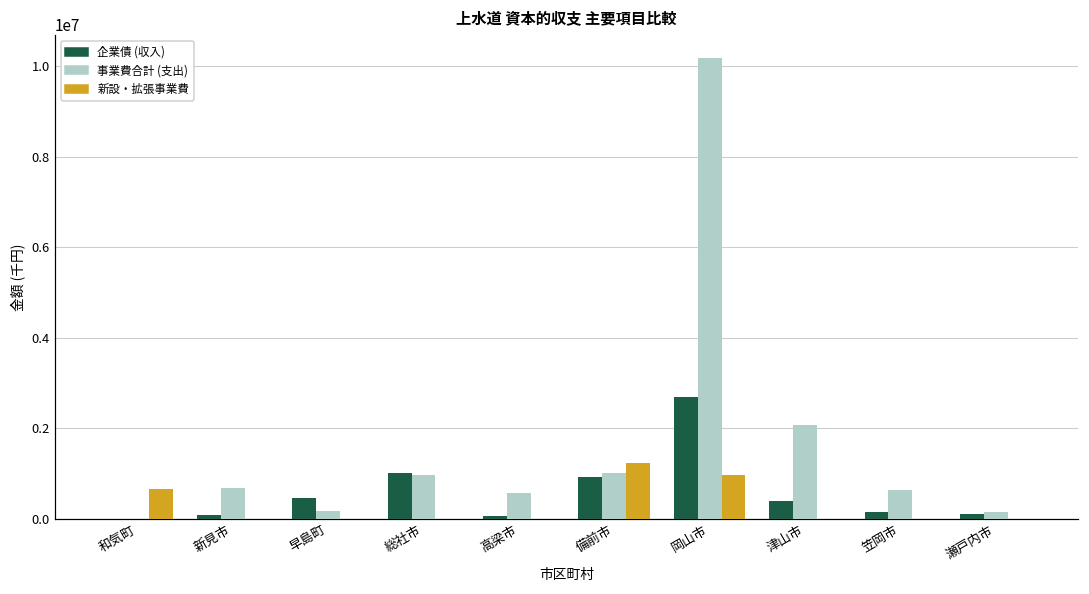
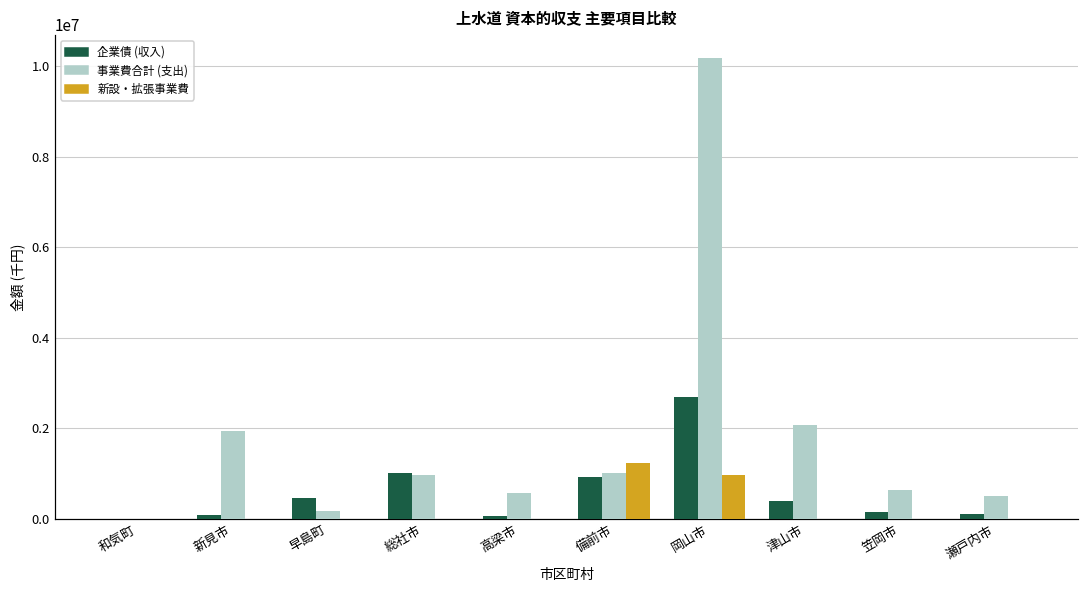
新設・拡張事業費, 和気町: 700000 -> 0
事業費合計 (支出), 新見市: 700000 -> 2000000
事業費合計 (支出), 瀬戸内市: 200000 -> 500000
